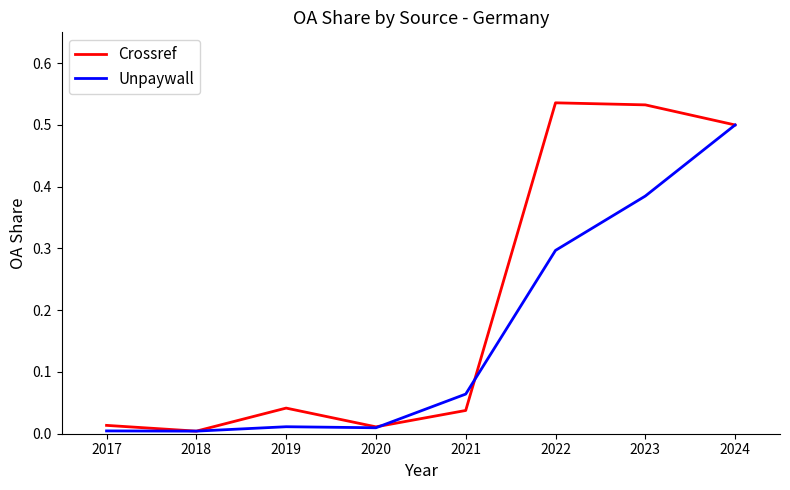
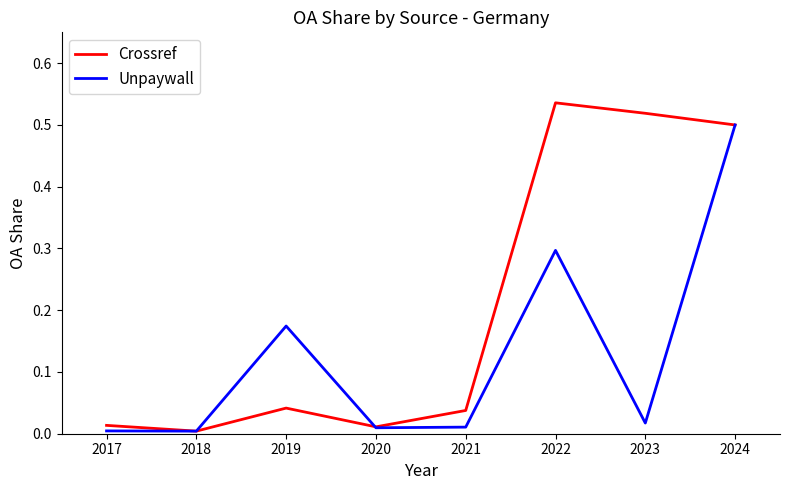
Unpaywall, 2019: 0.01 -> 0.17
Unpaywall, 2021: 0.06 -> 0.01
Crossref, 2023: 0.53 -> 0.52
Unpaywall, 2023: 0.38 -> 0.02
